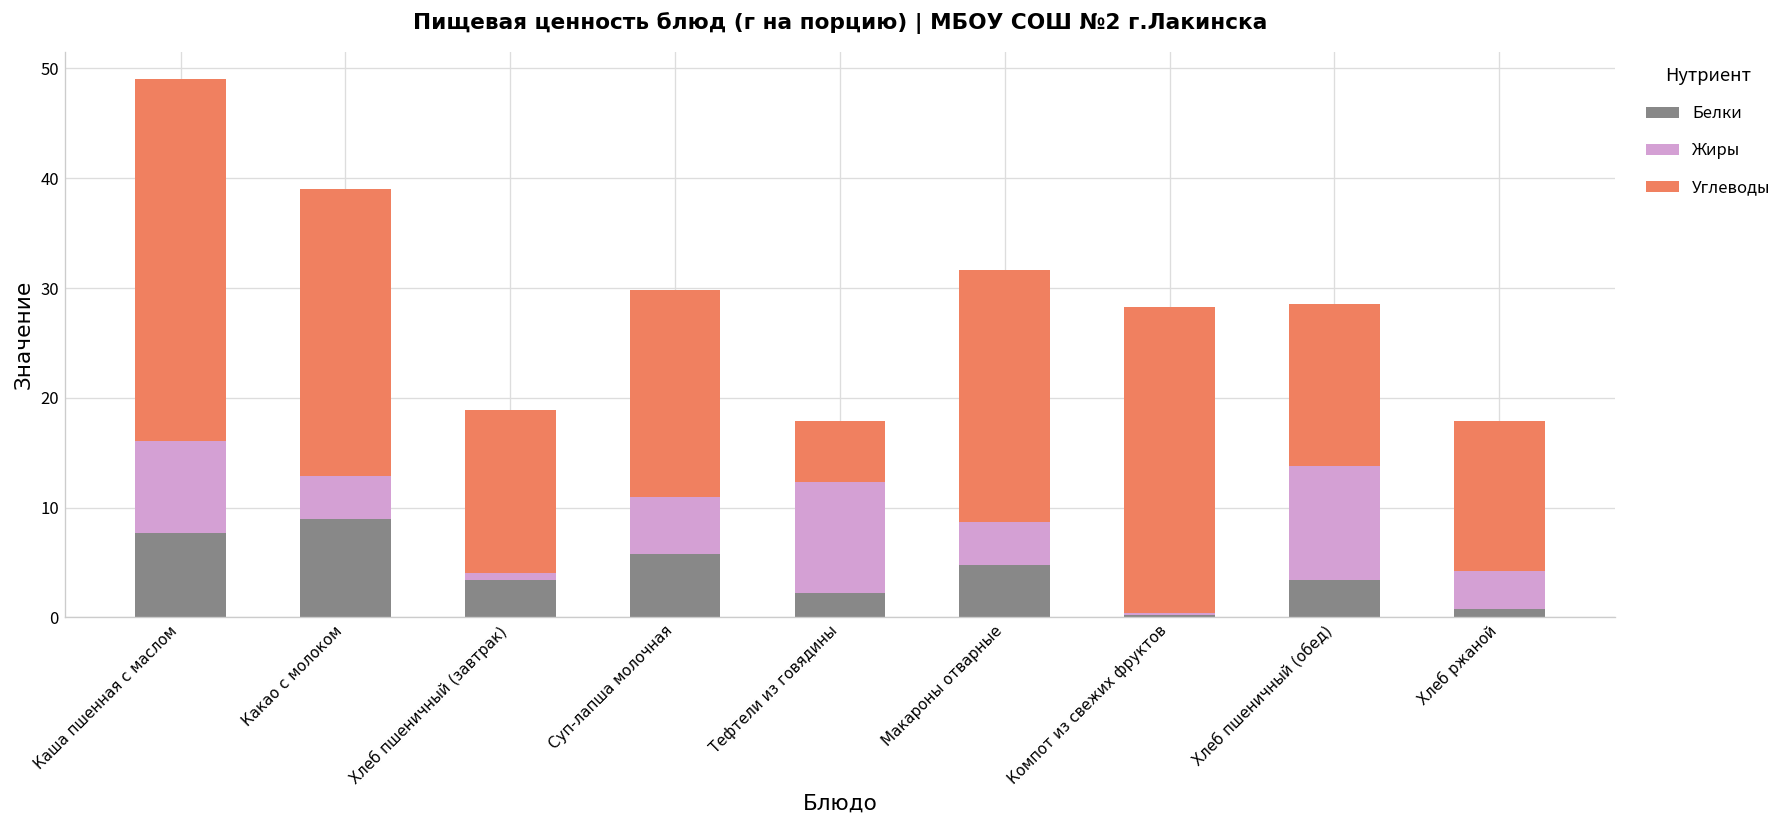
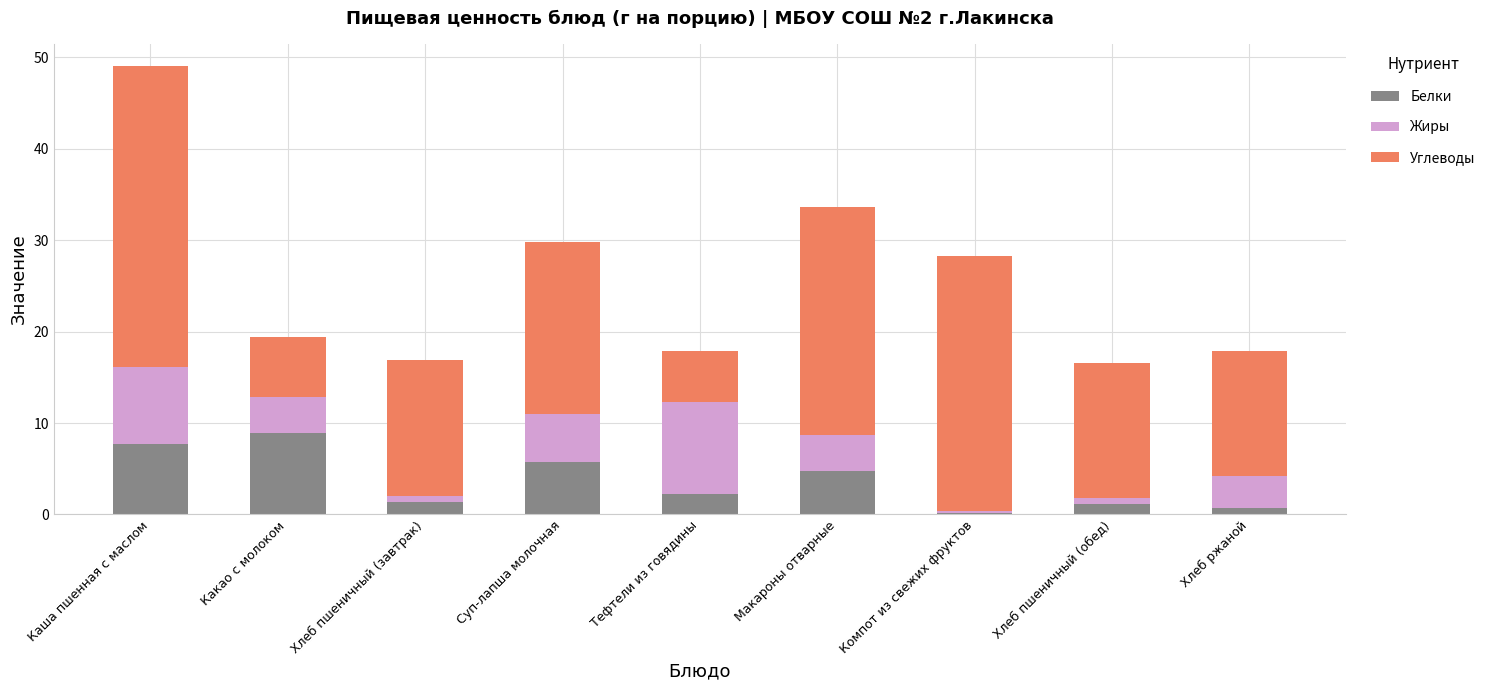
Углеводы, Какао с молоком: 26 -> 7
Белки, Хлеб пшеничный (завтрак): 3 -> 1
Углеводы, Макароны отварные: 23 -> 25
Белки, Хлеб пшеничный (обед): 3 -> 1
Жиры, Хлеб пшеничный (обед): 10 -> 1
